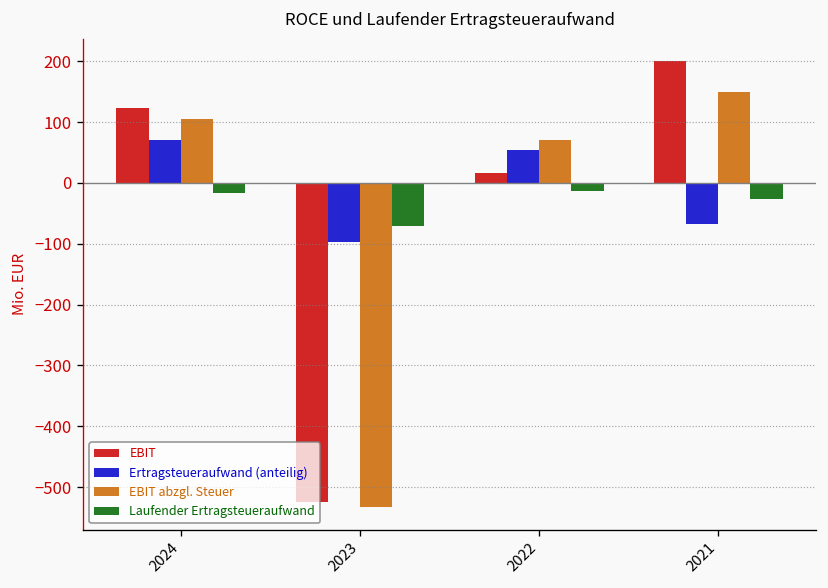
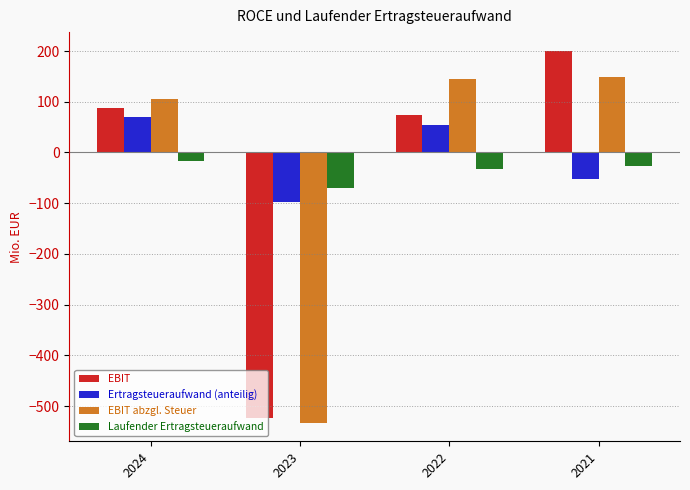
EBIT, 2024: 120 -> 90
EBIT, 2022: 20 -> 70
EBIT abzgl. Steuer, 2022: 70 -> 140
Laufender Ertragsteueraufwand, 2022: -10 -> -30
Ertragsteueraufwand (anteilig), 2021: -70 -> -50
